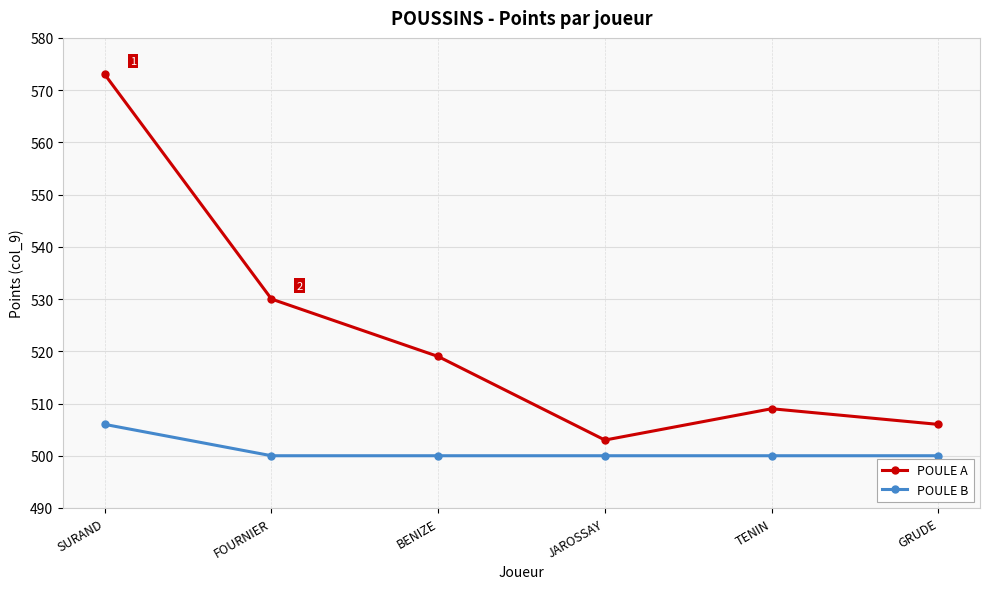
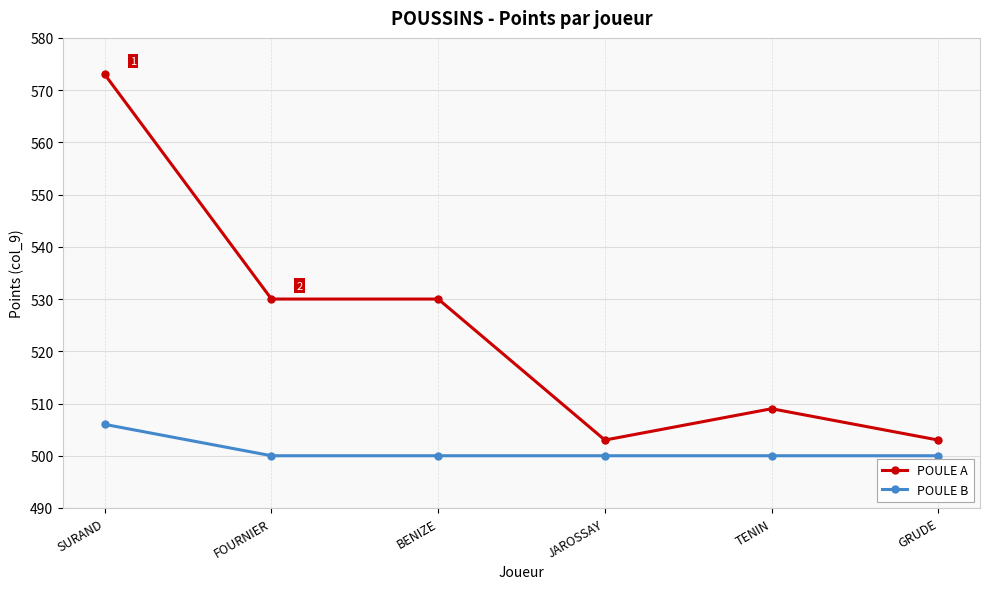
POULE A, BENIZE: 519 -> 530
POULE A, GRUDE: 506 -> 503
